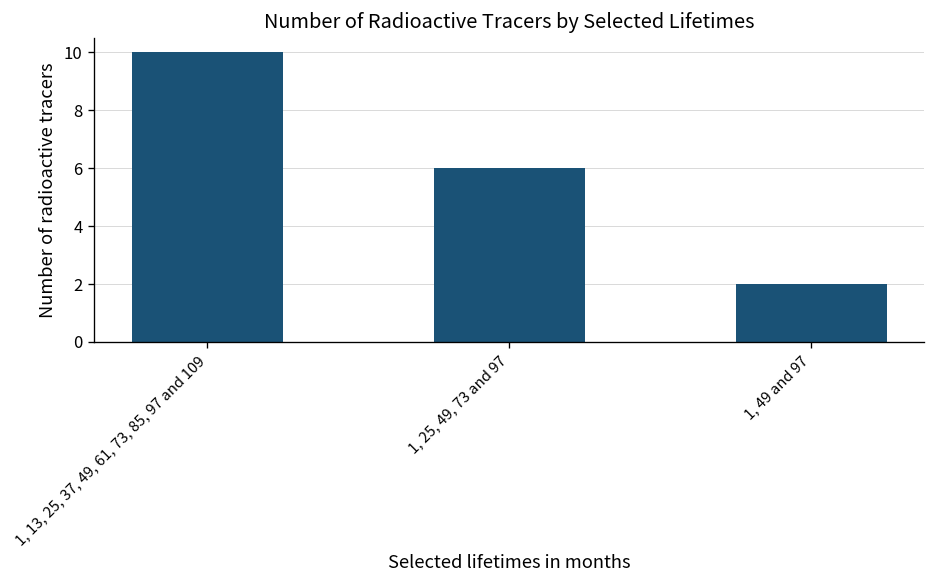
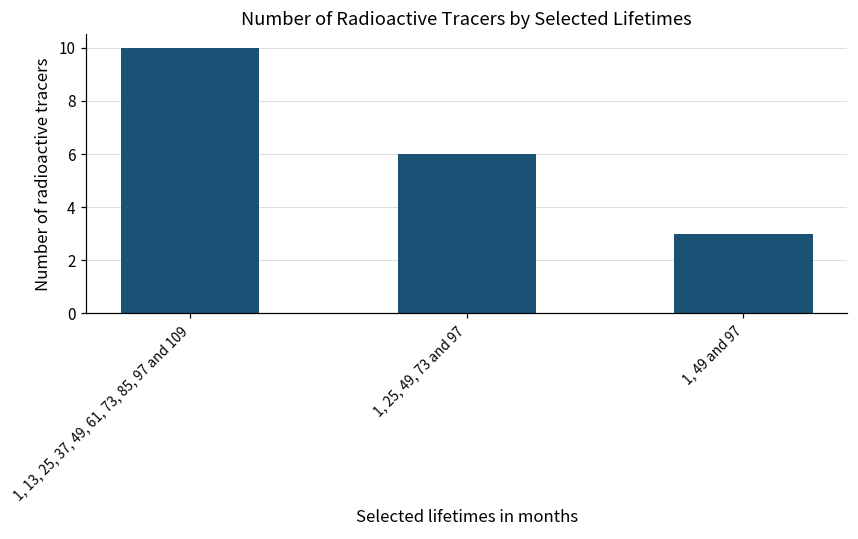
1, 49 and 97: 2 -> 3
